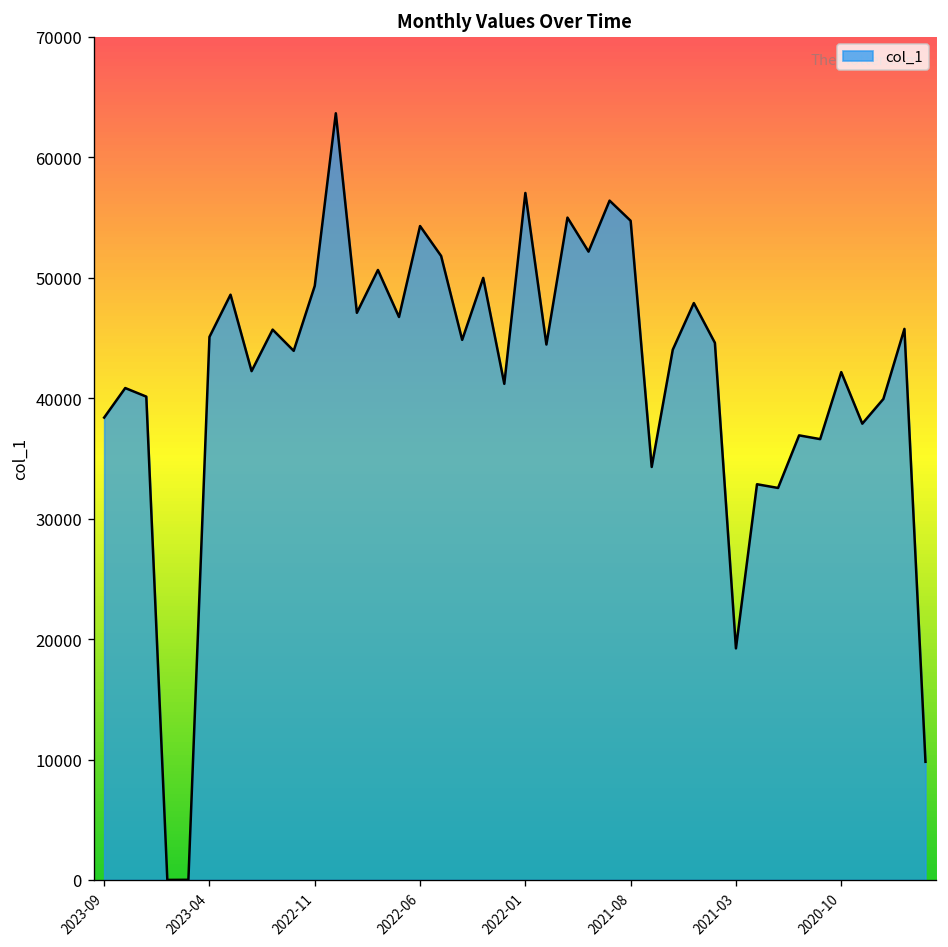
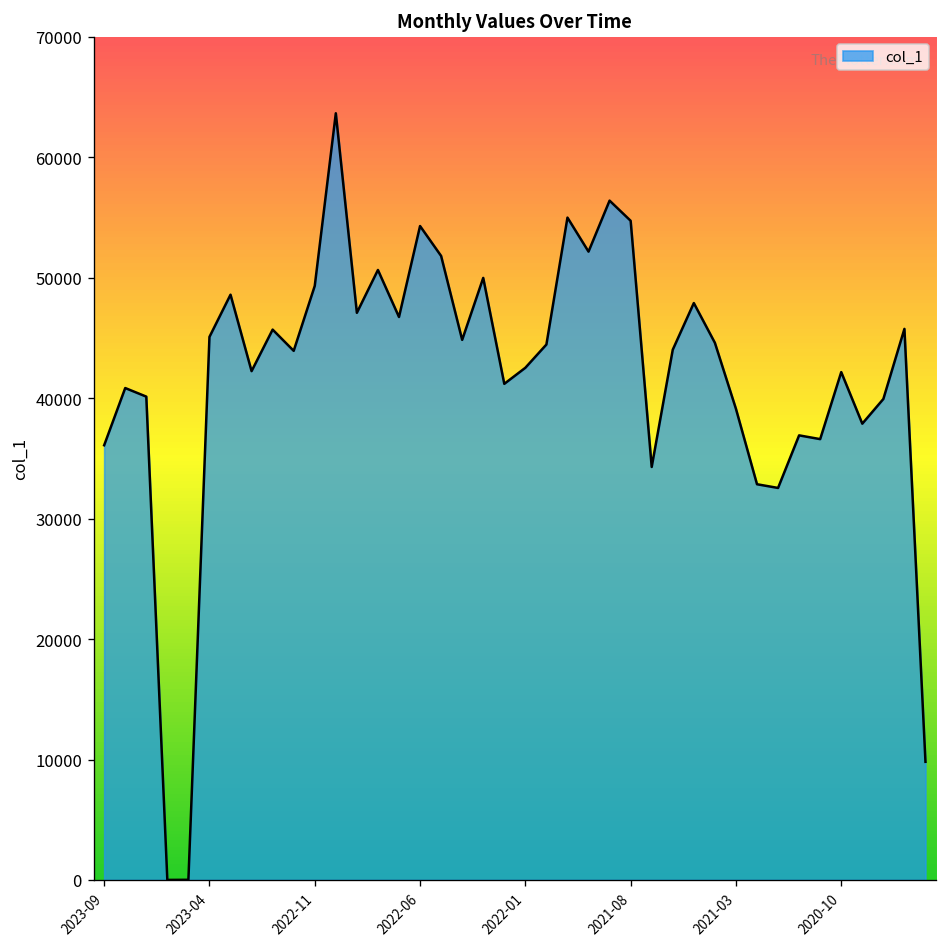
2023-09: 38400 -> 36100
2022-01: 57000 -> 42500
2021-03: 19200 -> 39100
